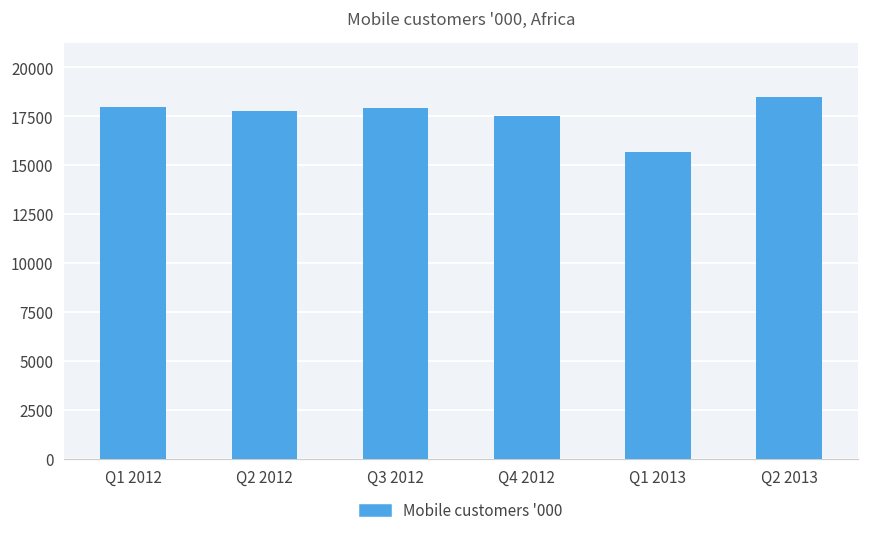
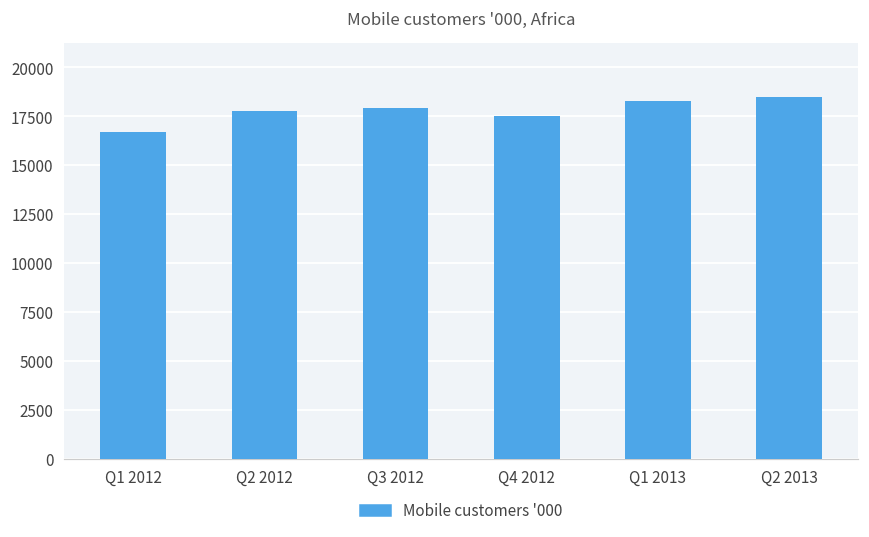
Q1 2012: 18000 -> 16700
Q1 2013: 15700 -> 18300
